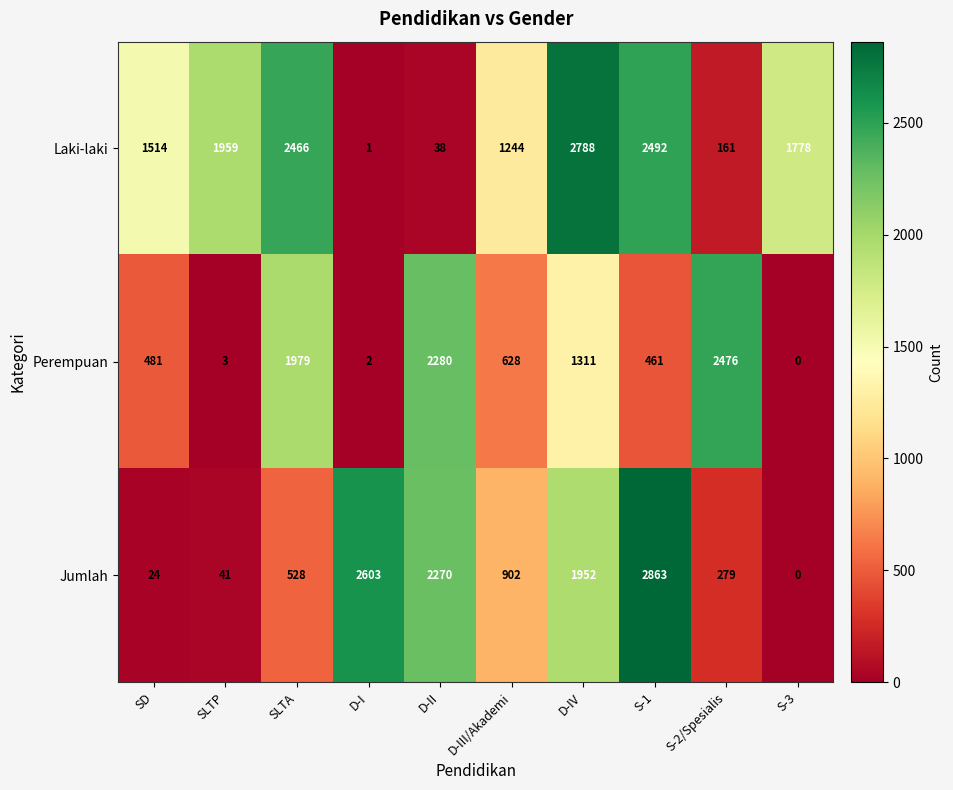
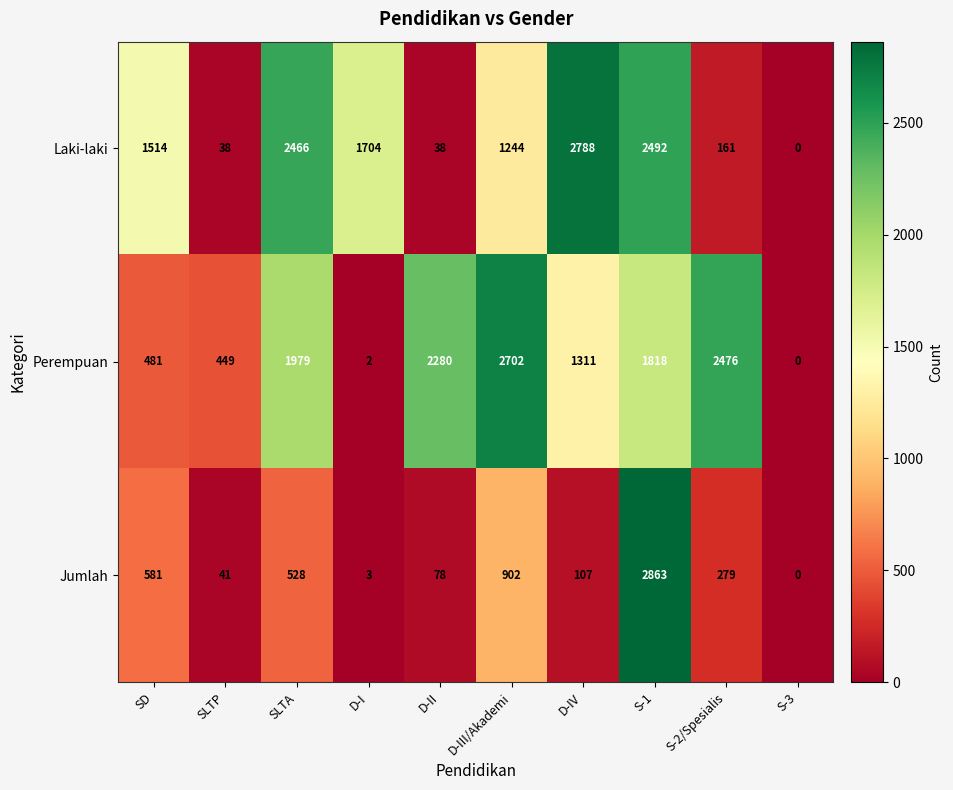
Laki-laki, SLTP: 1959 -> 38
Laki-laki, D-I: 1 -> 1704
Laki-laki, S-3: 1778 -> 0
Perempuan, SLTP: 3 -> 449
Perempuan, D-III/Akademi: 628 -> 2702
Perempuan, S-1: 461 -> 1818
Jumlah, SD: 24 -> 581
Jumlah, D-I: 2603 -> 3
Jumlah, D-II: 2270 -> 78
Jumlah, D-IV: 1952 -> 107
